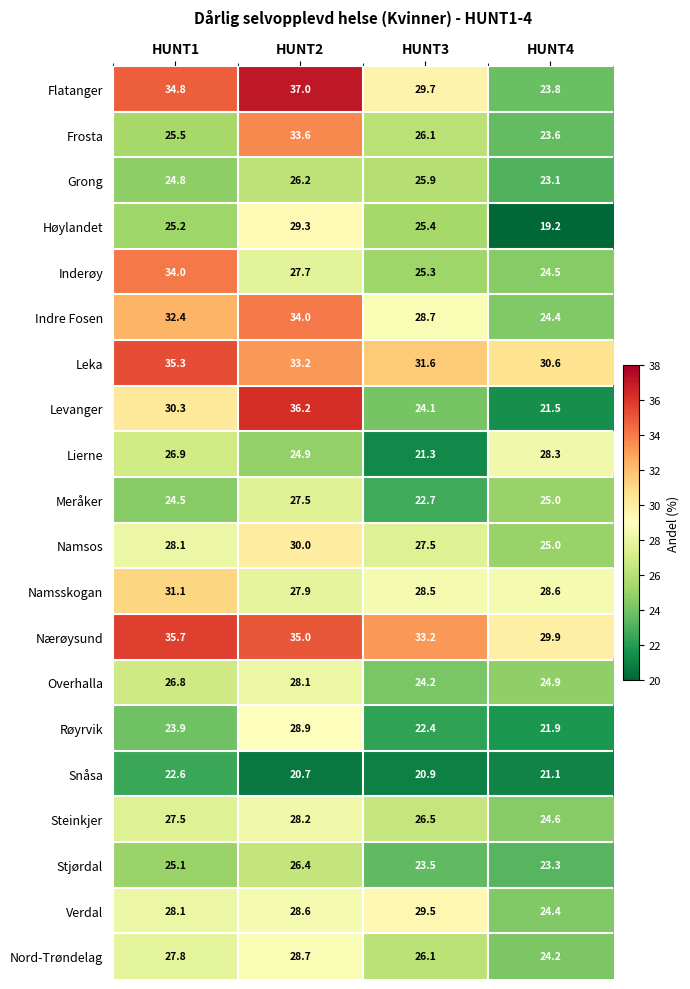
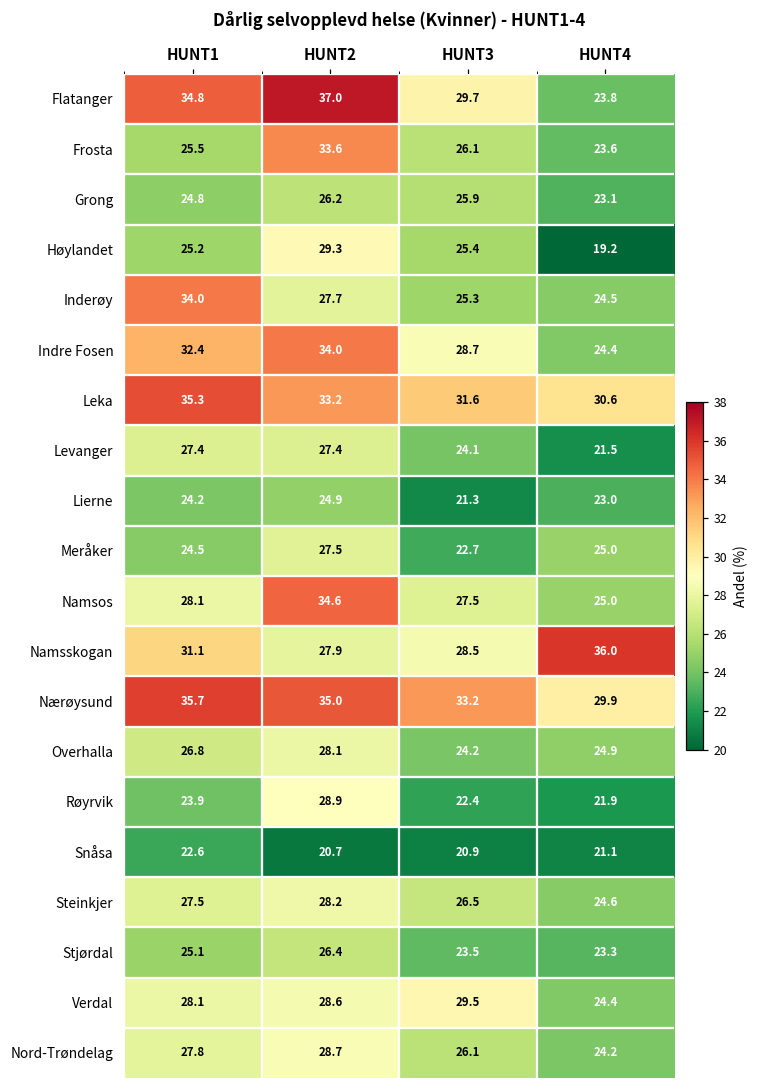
Levanger, HUNT1: 30.3 -> 27.4
Levanger, HUNT2: 36.2 -> 27.4
Lierne, HUNT1: 26.9 -> 24.2
Lierne, HUNT4: 28.3 -> 23.0
Namsos, HUNT2: 30.0 -> 34.6
Namsskogan, HUNT4: 28.6 -> 36.0
